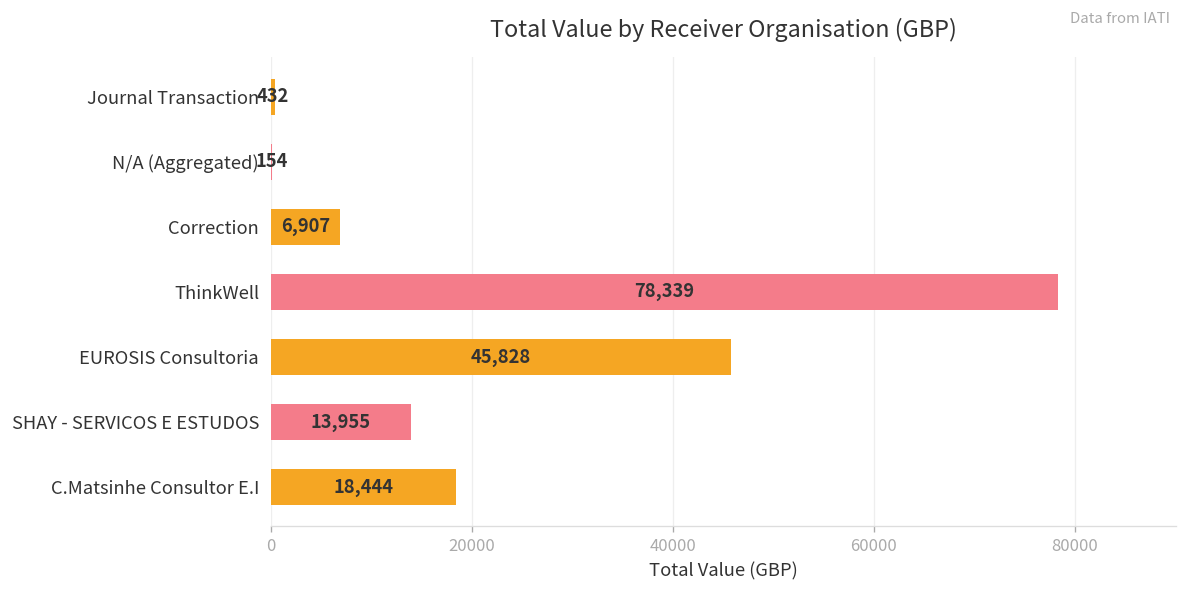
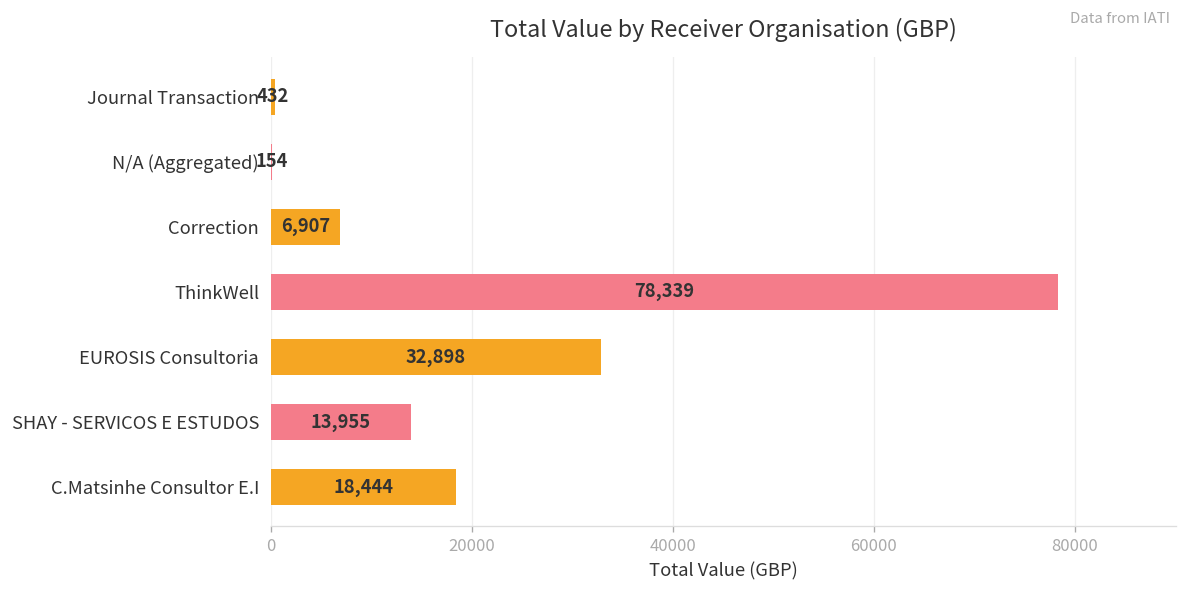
EUROSIS Consultoria: 45,828 -> 32,898
